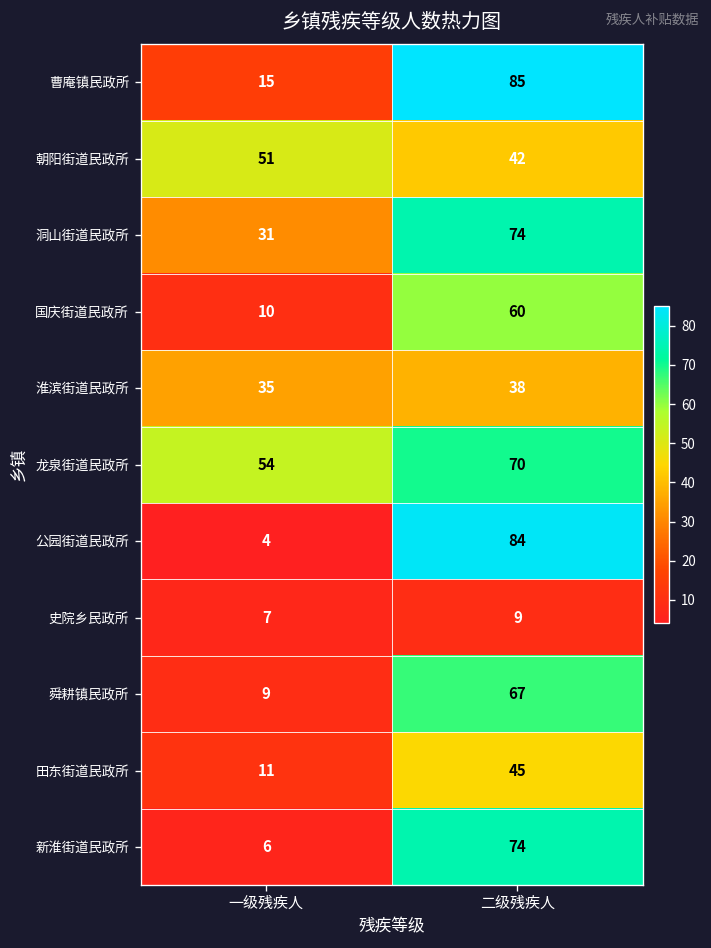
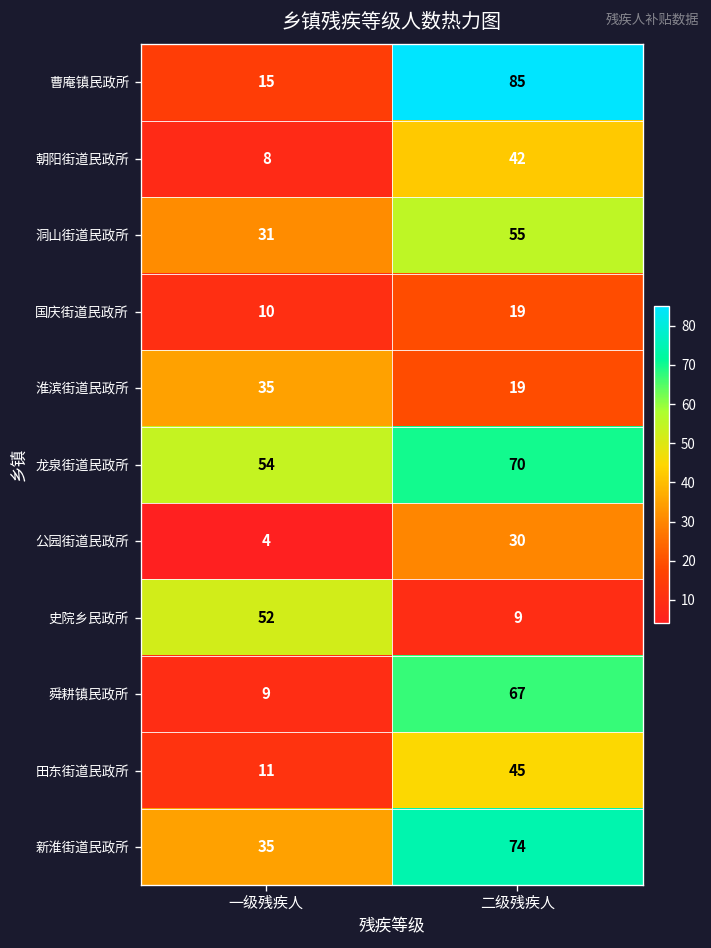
朝阳街道民政所, 一级残疾人: 51 -> 8
洞山街道民政所, 二级残疾人: 74 -> 55
国庆街道民政所, 二级残疾人: 60 -> 19
淮滨街道民政所, 二级残疾人: 38 -> 19
公园街道民政所, 二级残疾人: 84 -> 30
史院乡民政所, 一级残疾人: 7 -> 52
新淮街道民政所, 一级残疾人: 6 -> 35
